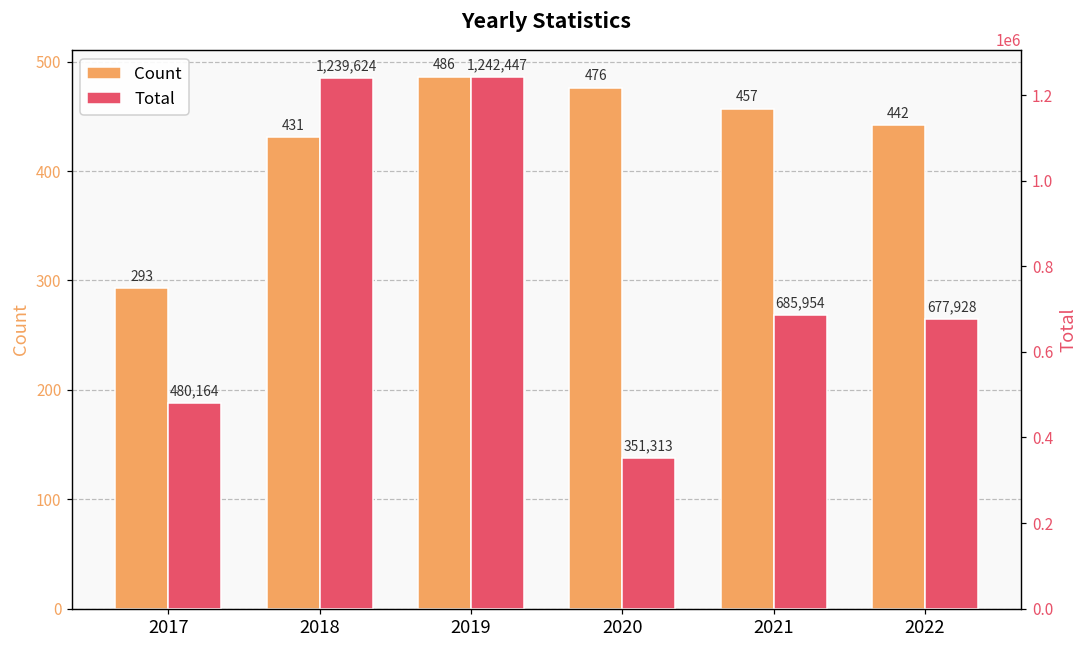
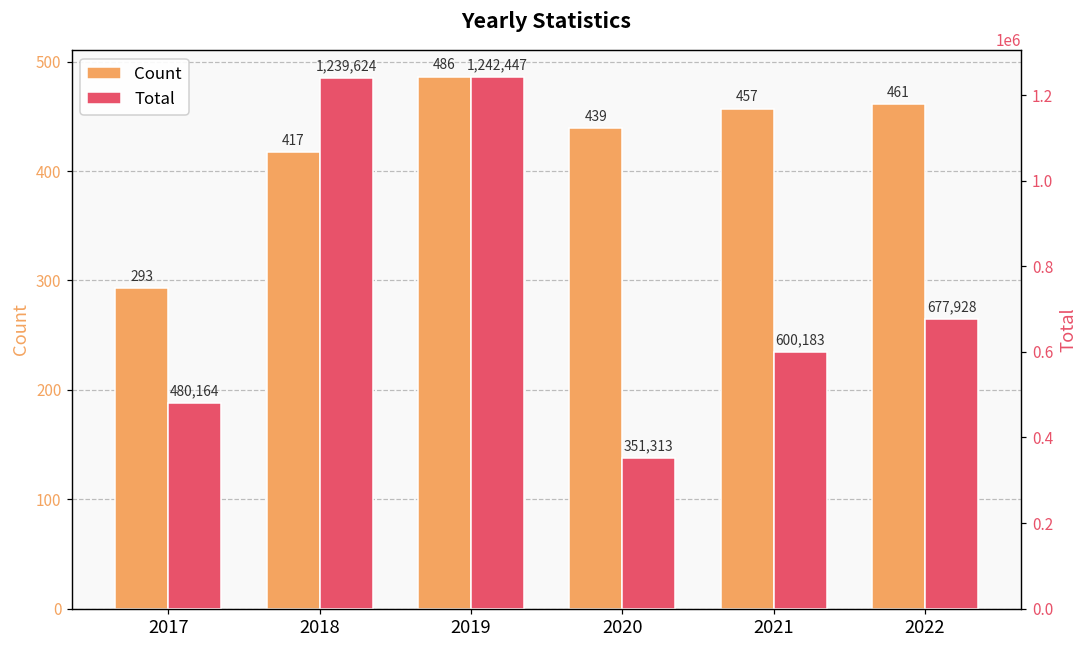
Count, 2018: 431 -> 417
Count, 2020: 476 -> 439
Count, 2022: 442 -> 461
Total, 2021: 685,954 -> 600,183
